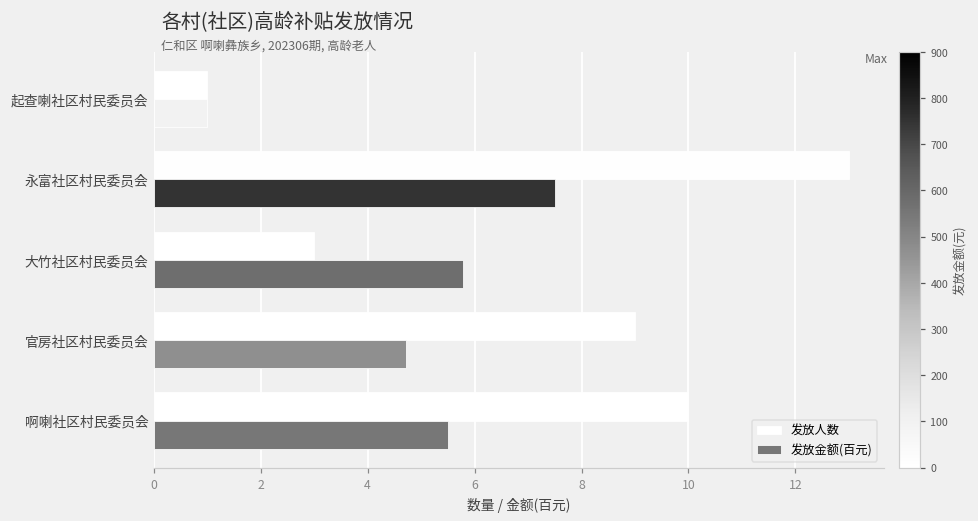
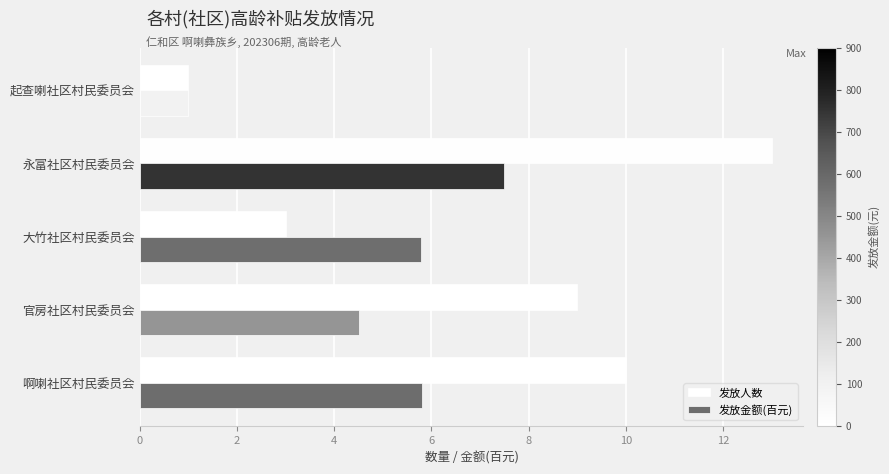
发放金额(百元), 官房社区村民委员会: 4.7 -> 4.5
发放金额(百元), 啊喇社区村民委员会: 5.5 -> 5.8
